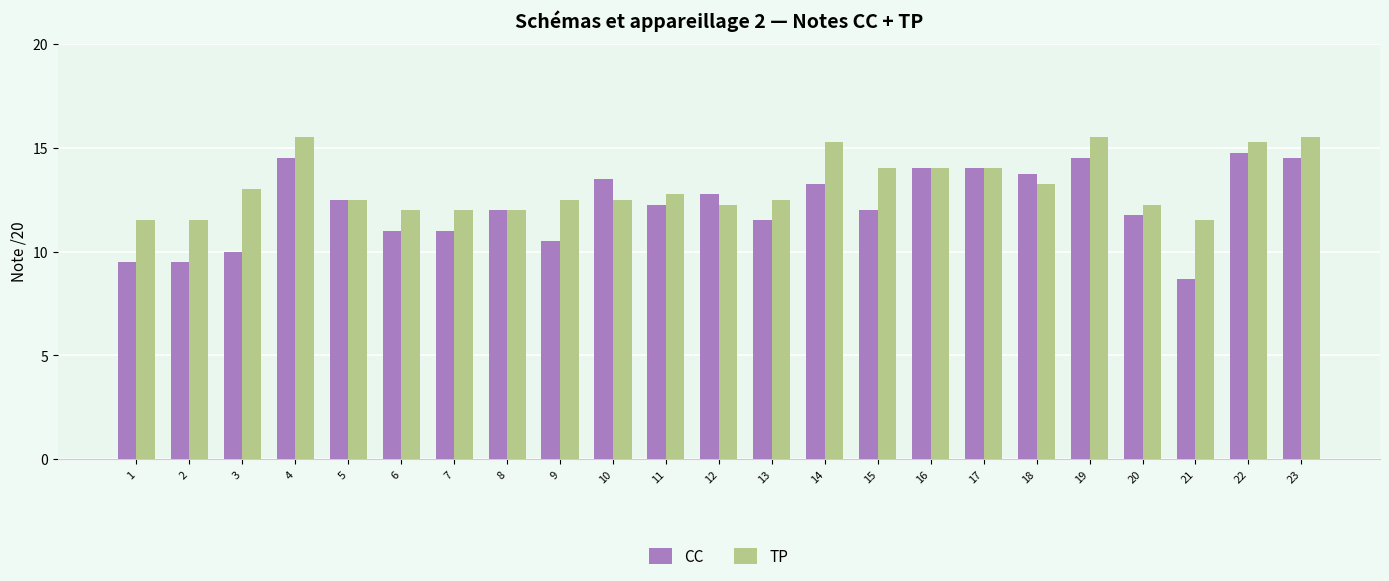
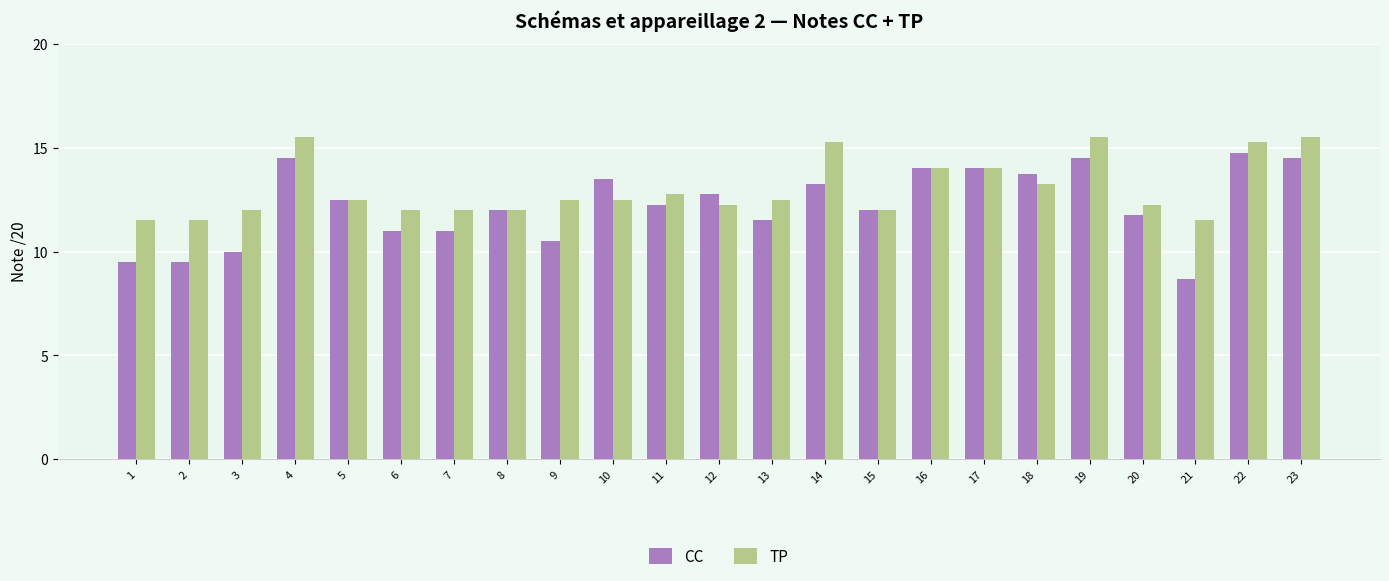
TP, 3: 13 -> 12
TP, 15: 14 -> 12
